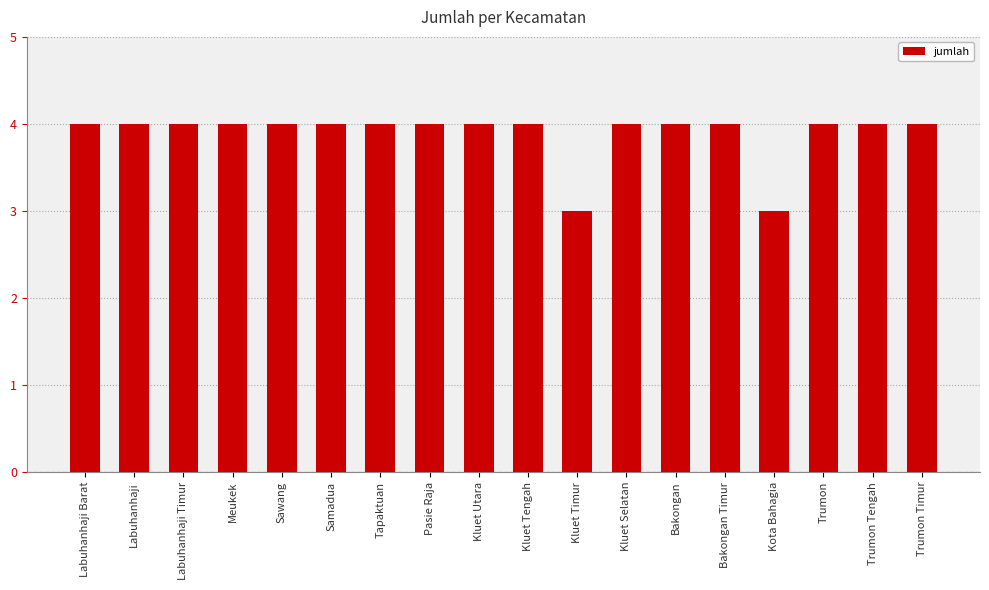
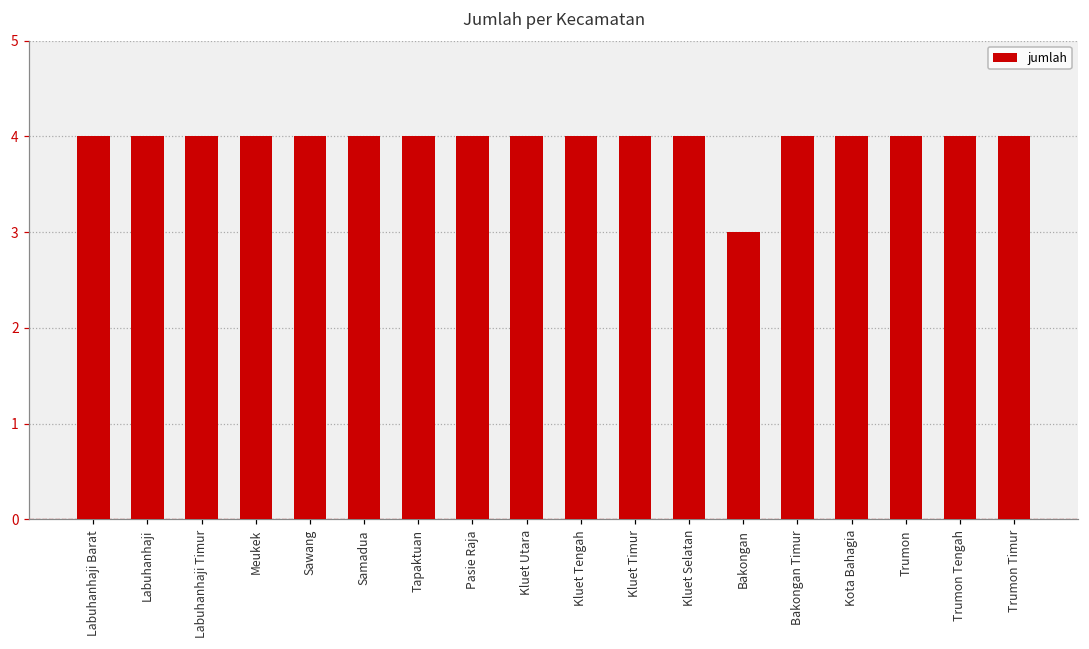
Kluet Timur: 3 -> 4
Bakongan: 4 -> 3
Kota Bahagia: 3 -> 4
